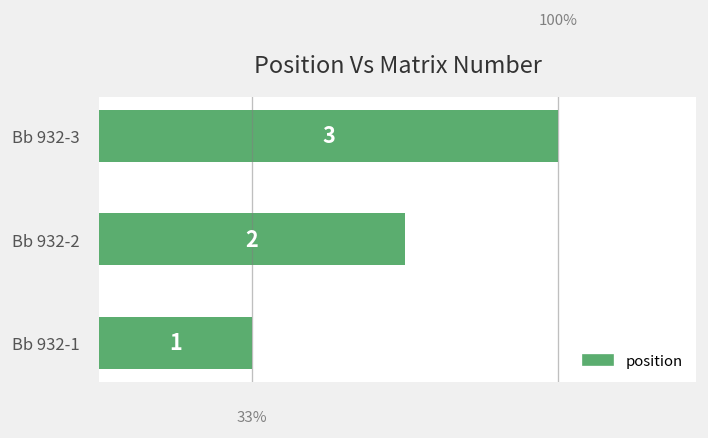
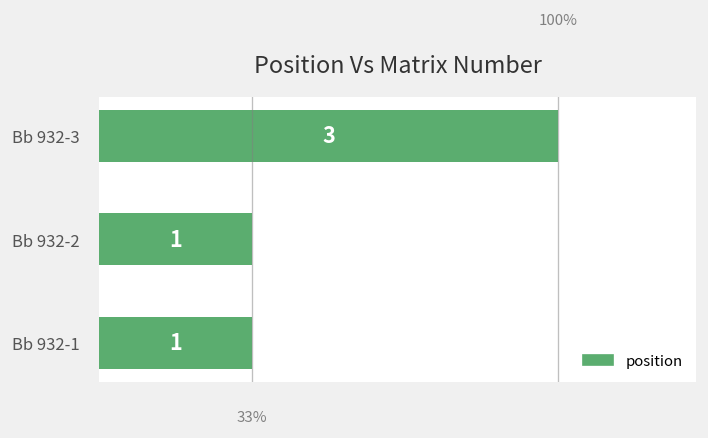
Bb 932-2: 2 -> 1
